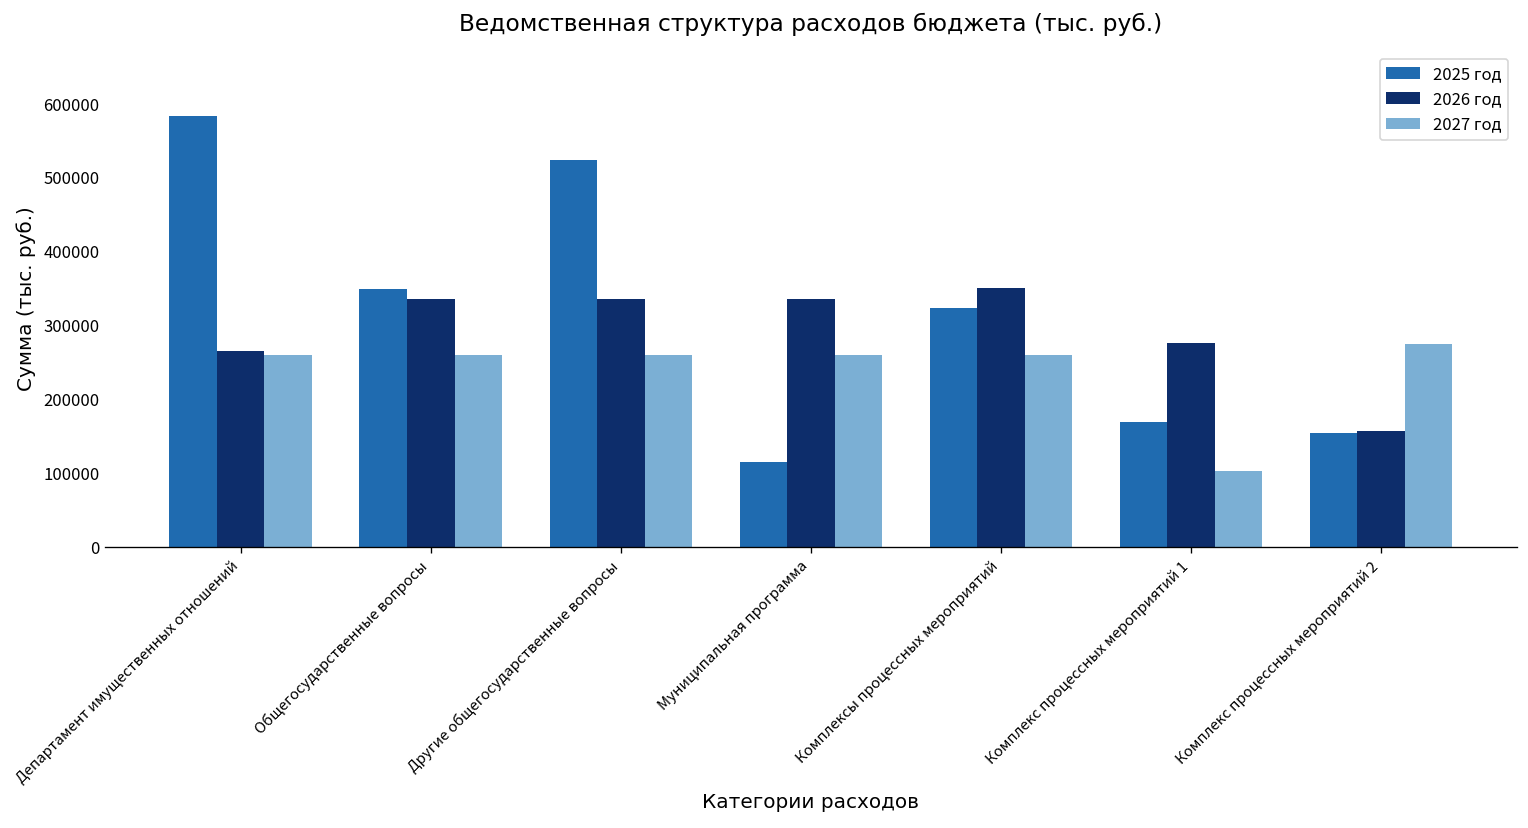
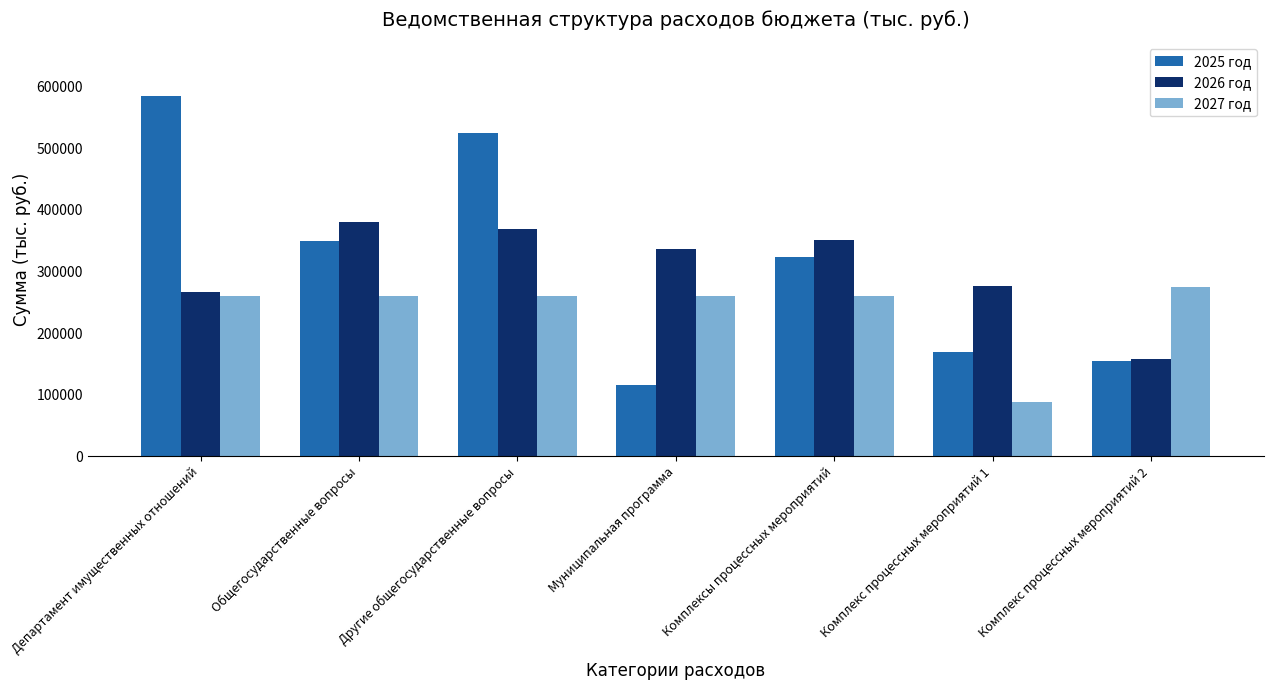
2026 год, Общегосударственные вопросы: 340000 -> 380000
2026 год, Другие общегосударственные вопросы: 340000 -> 370000
2027 год, Комплекс процессных мероприятий 1: 100000 -> 90000
